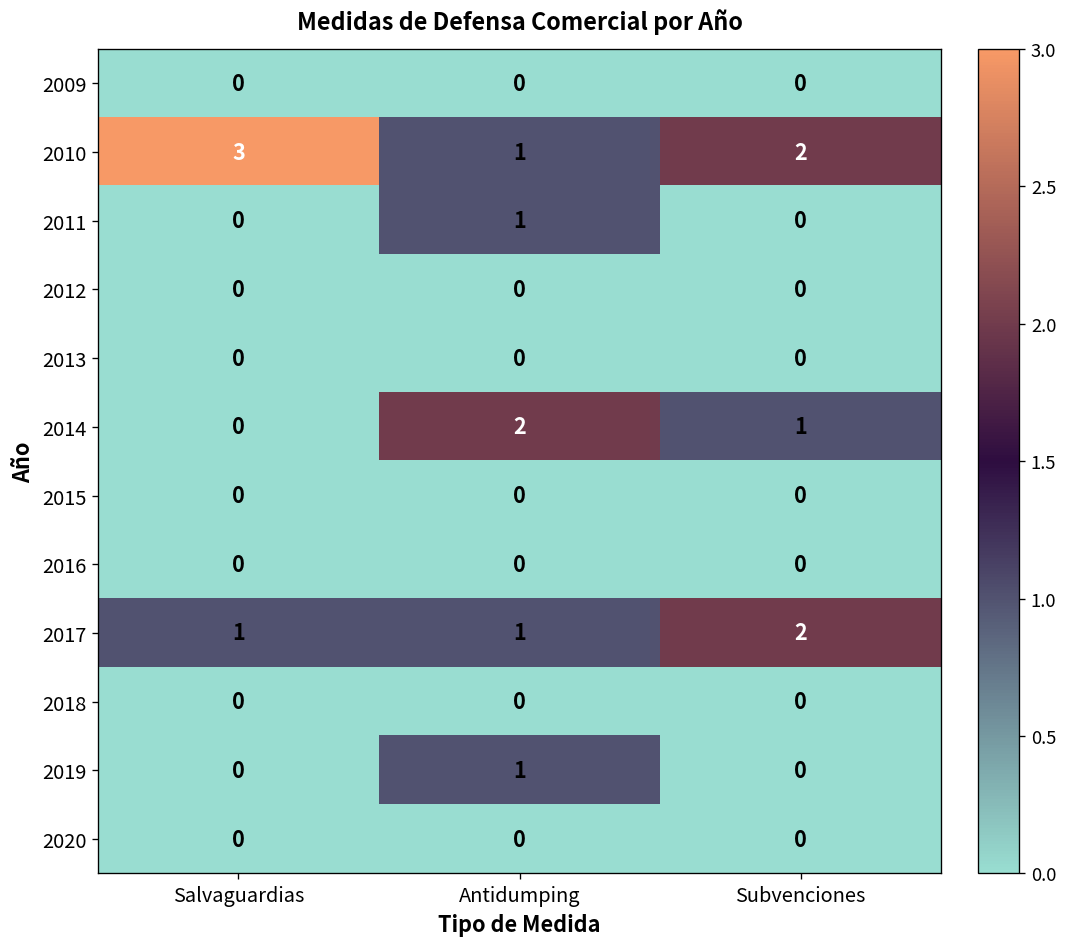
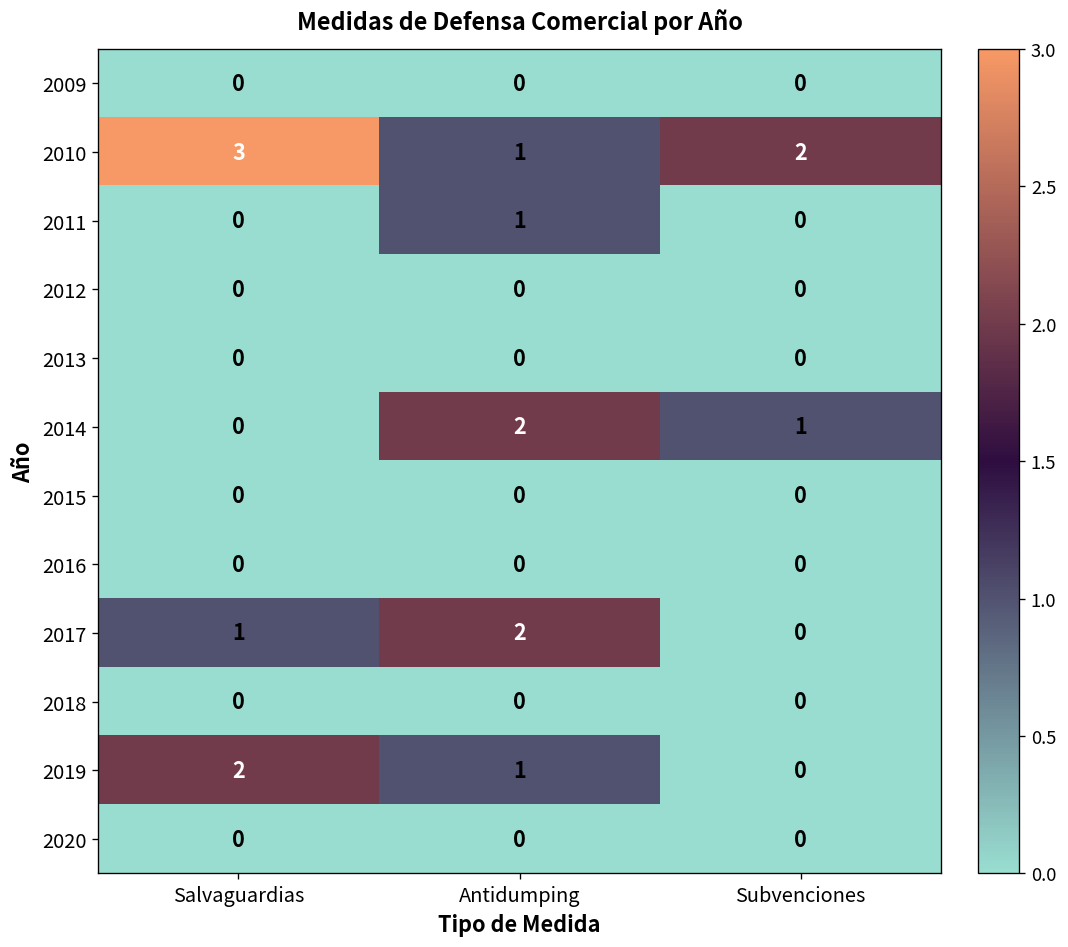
2017, Antidumping: 1 -> 2
2017, Subvenciones: 2 -> 0
2019, Salvaguardias: 0 -> 2
